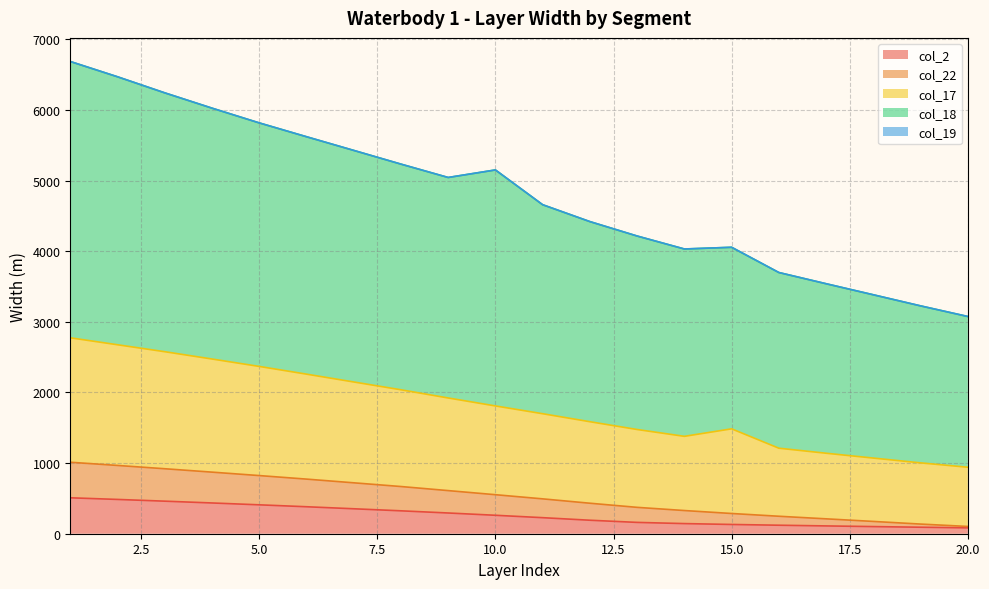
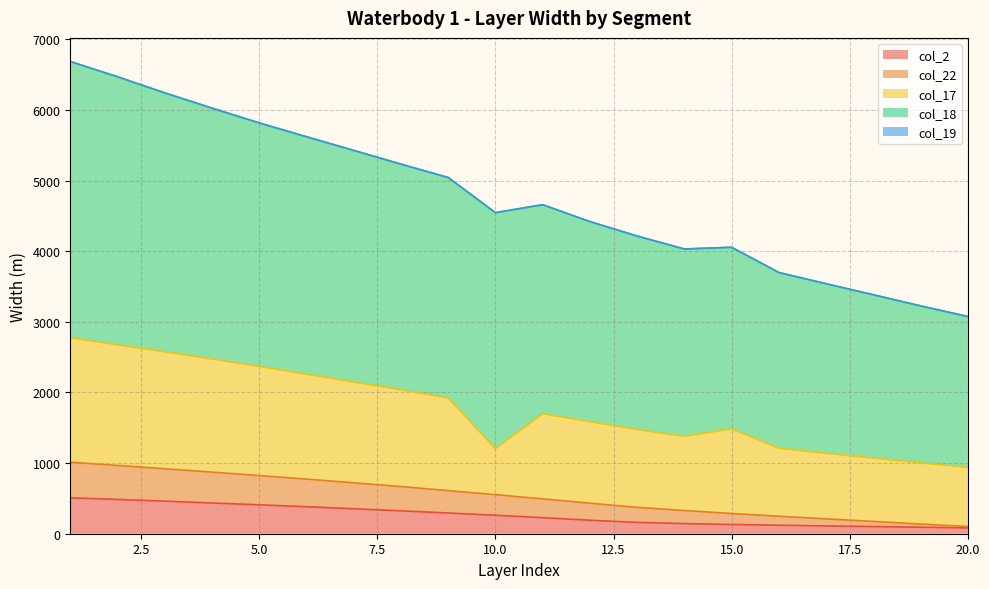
col_17, 10.0: 1300 -> 700
